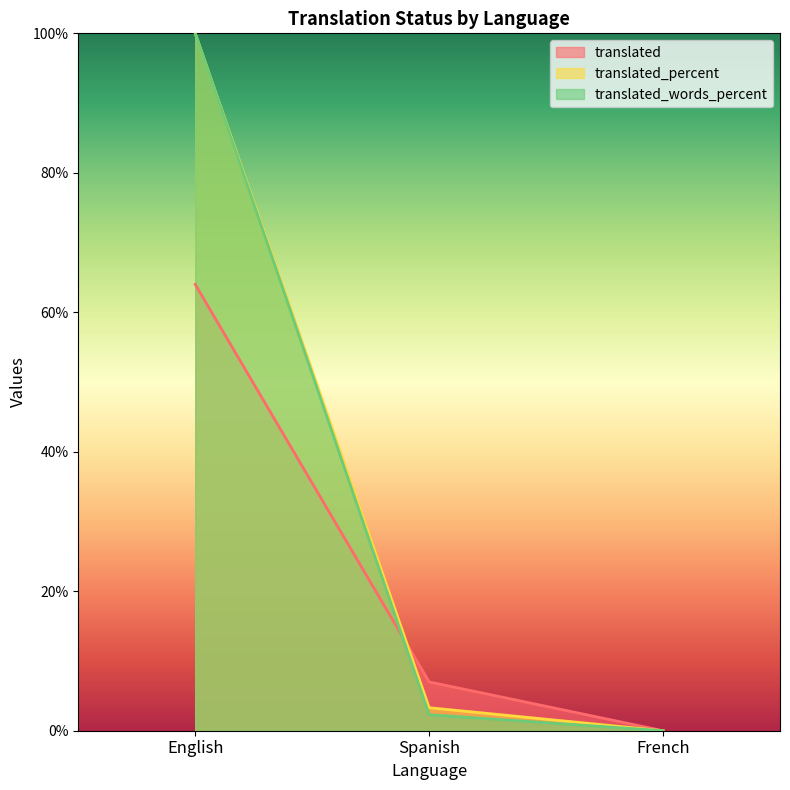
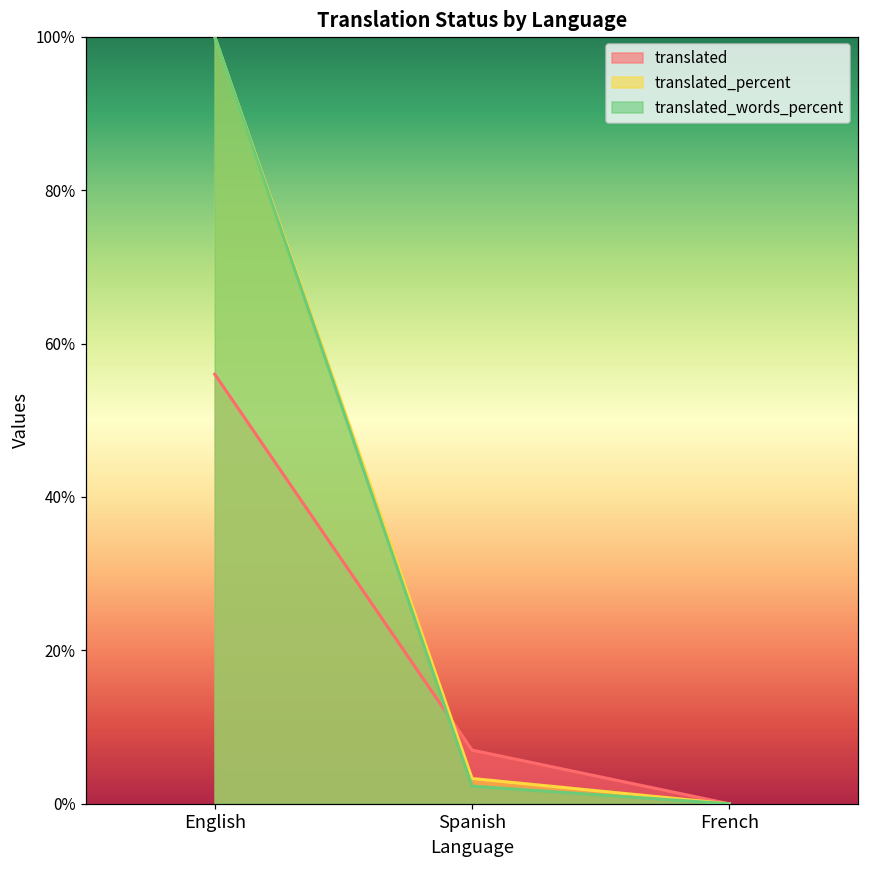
translated, English: 64% -> 56%
